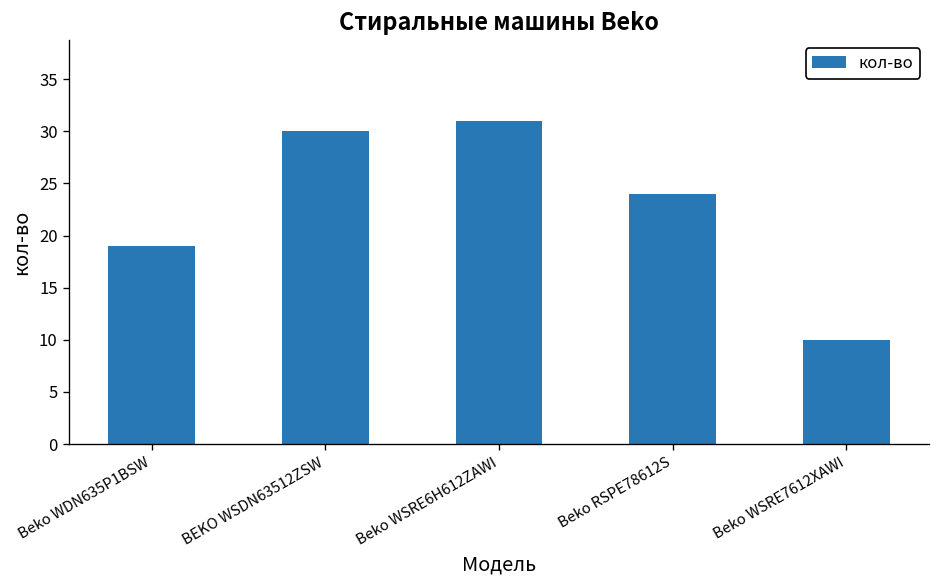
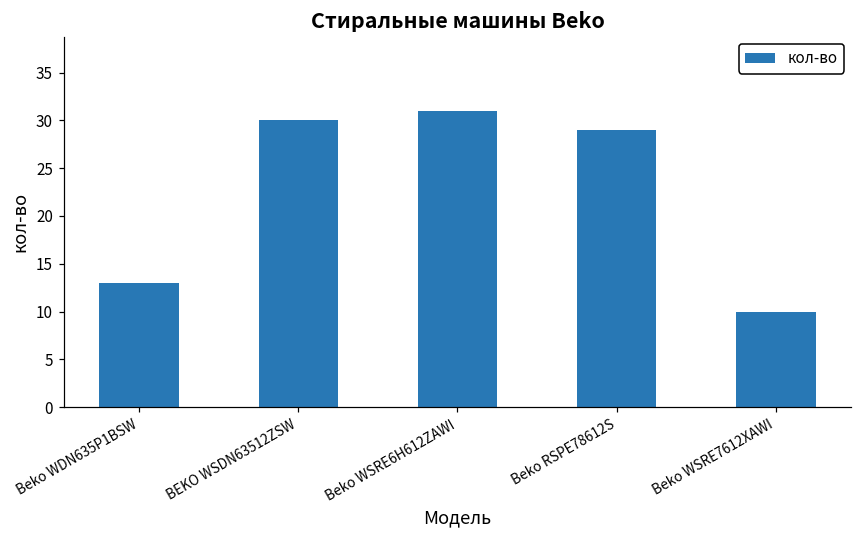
Beko WDN635P1BSW: 19 -> 13
Beko RSPE78612S: 24 -> 29
